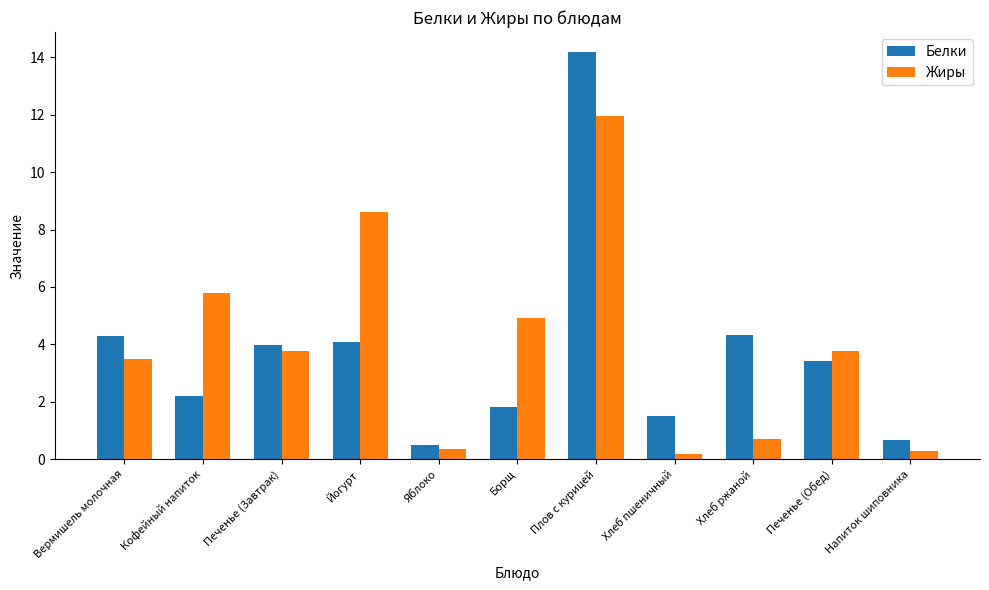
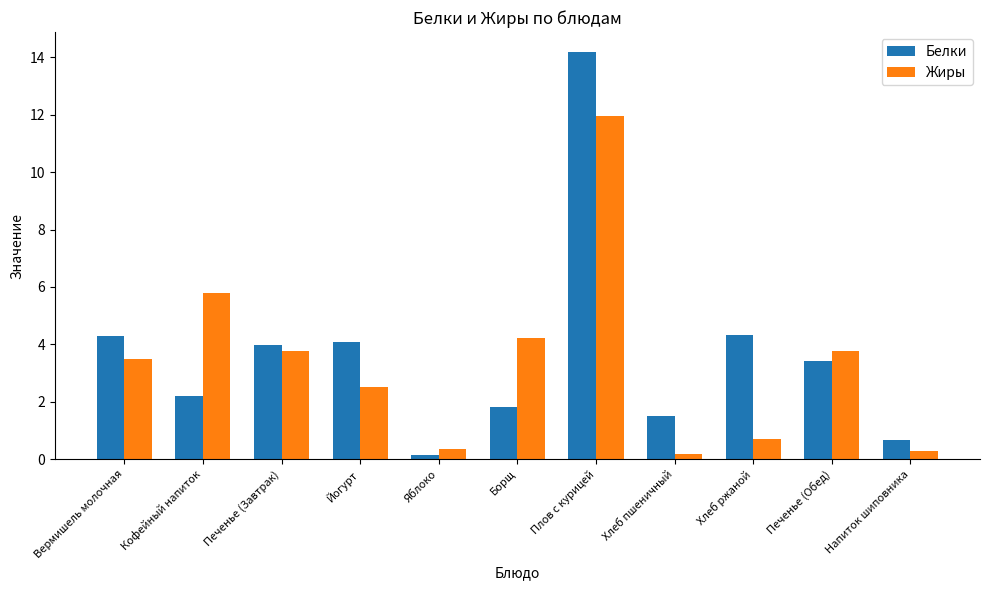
Жиры, Йогурт: 8.6 -> 2.5
Белки, Яблоко: 0.5 -> 0.2
Жиры, Борщ: 4.9 -> 4.2
